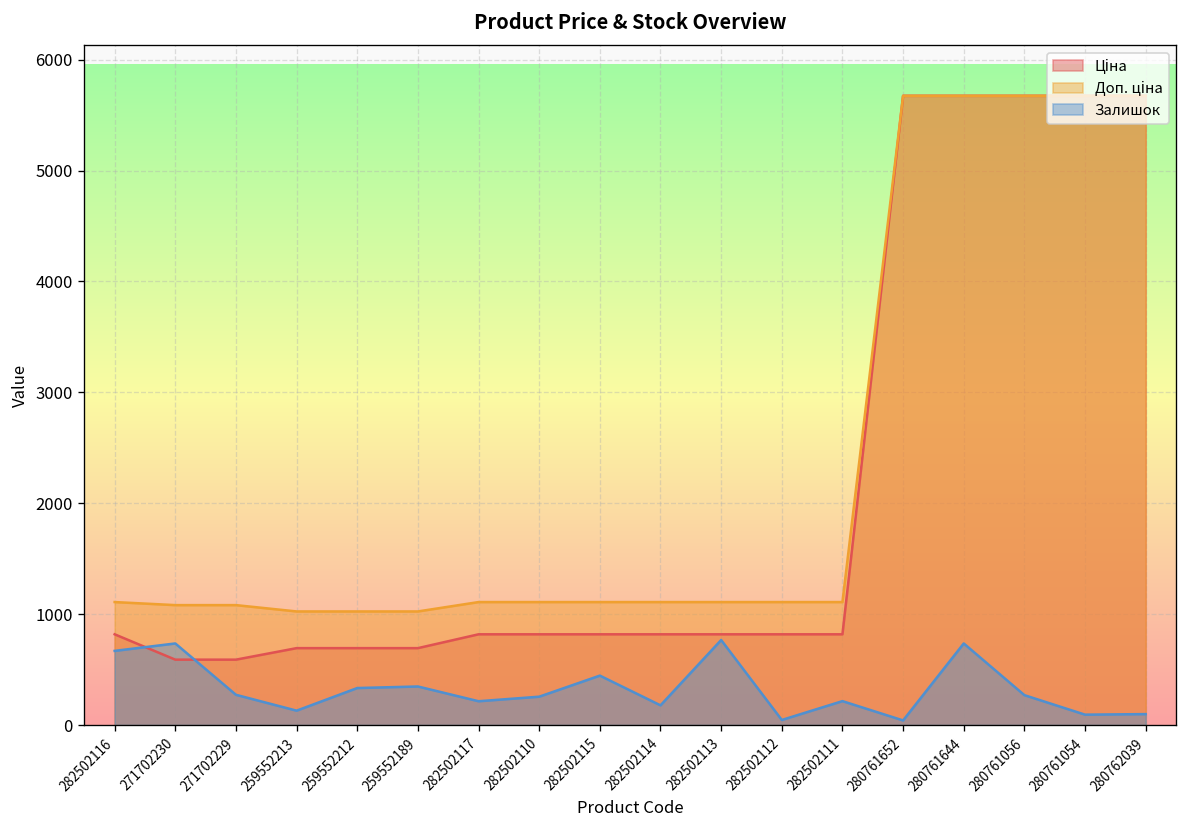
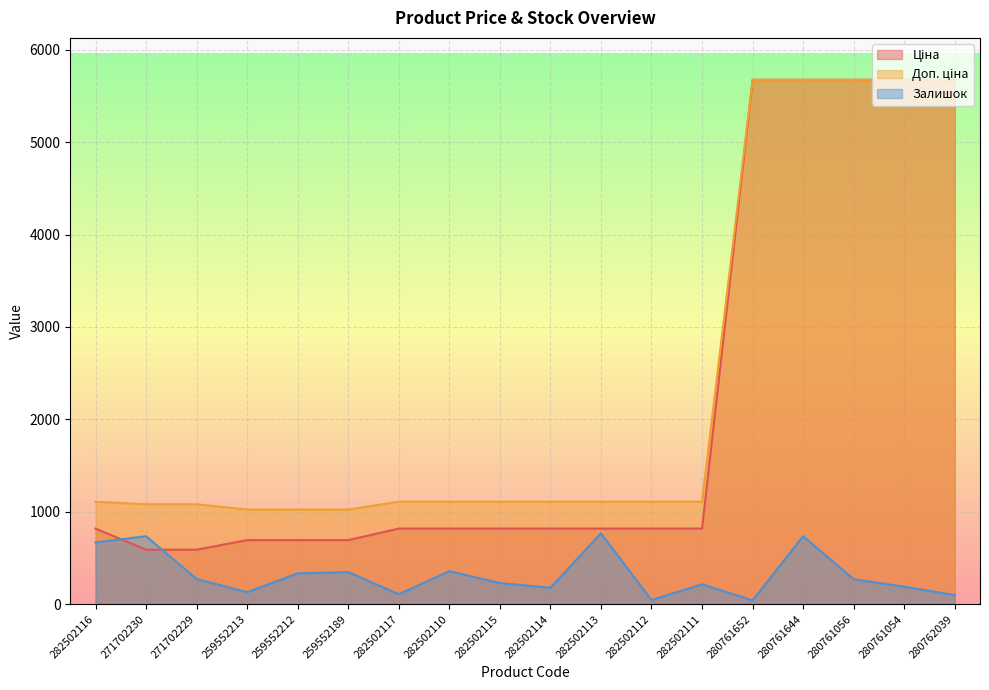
Залишок, 282502117: 200 -> 100
Залишок, 282502110: 300 -> 400
Залишок, 282502115: 400 -> 200
Залишок, 280761054: 100 -> 200
